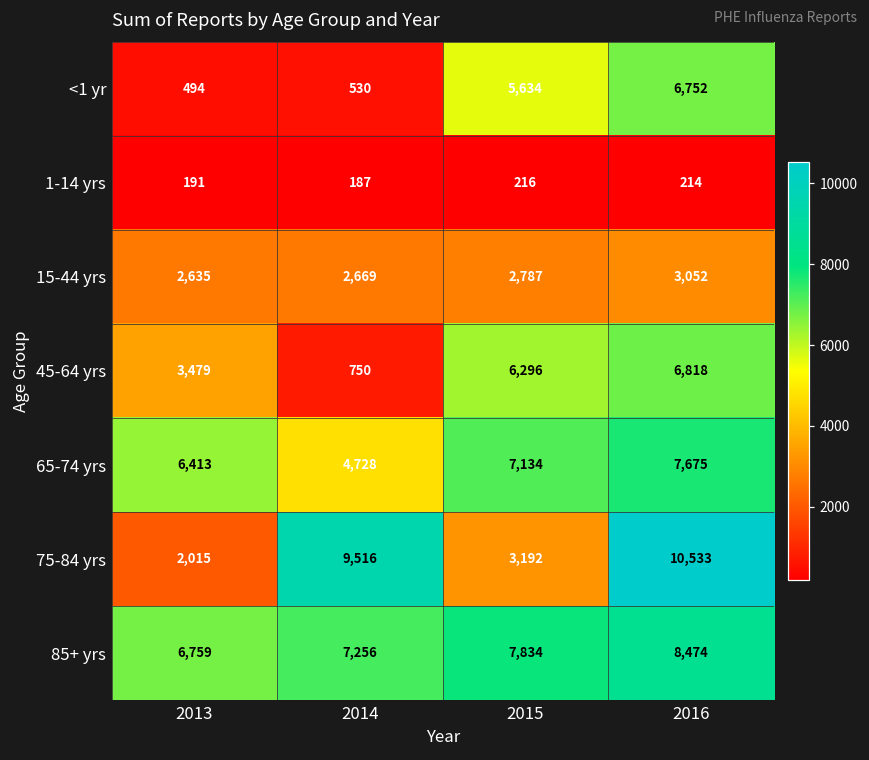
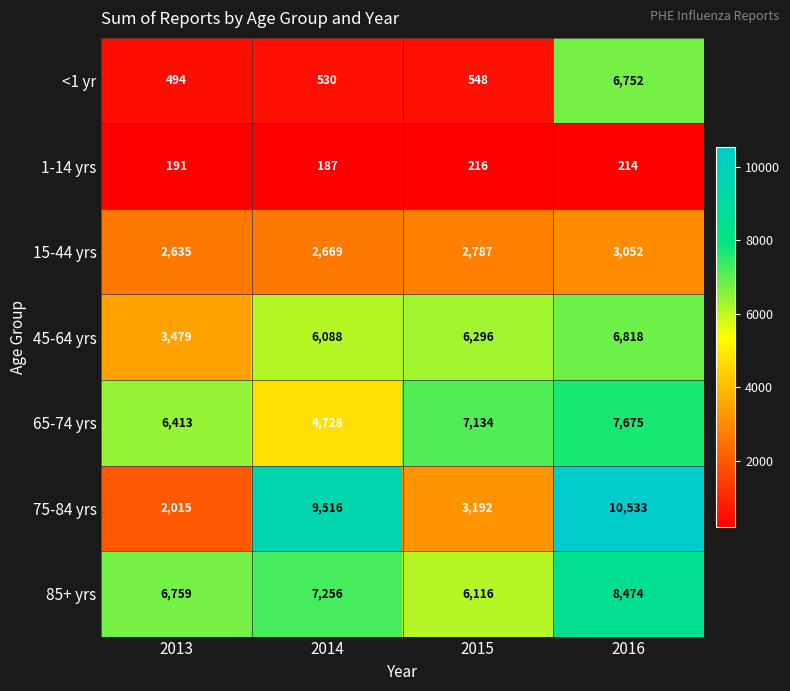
<1 yr, 2015: 5,634 -> 548
45-64 yrs, 2014: 750 -> 6,088
85+ yrs, 2015: 7,834 -> 6,116
